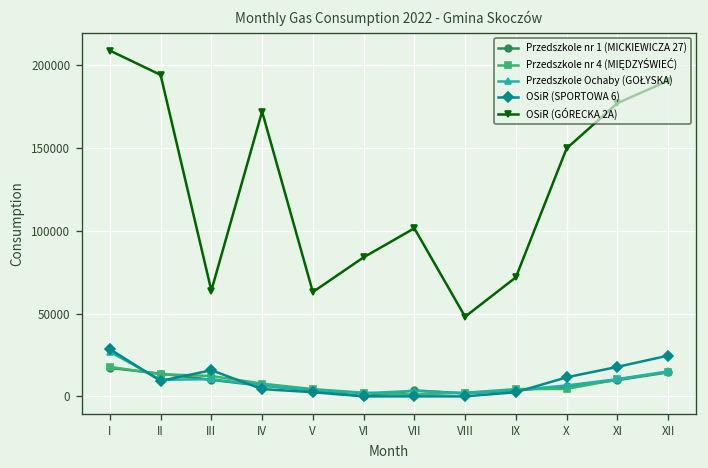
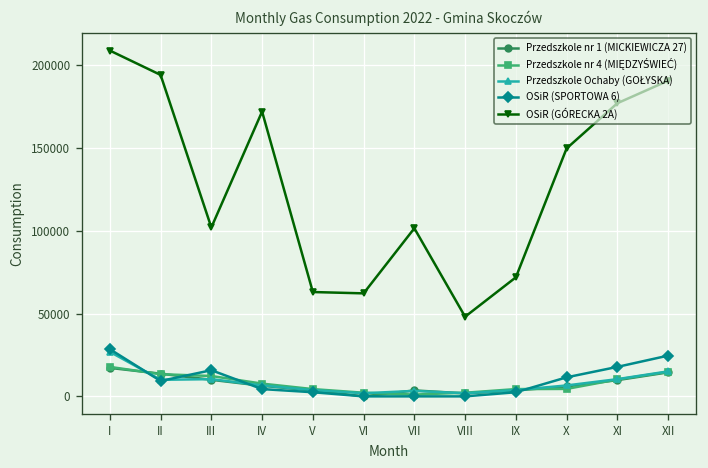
OSiR (GÓRECKA 2A), III: 64000 -> 102000
OSiR (GÓRECKA 2A), VI: 84000 -> 62000
